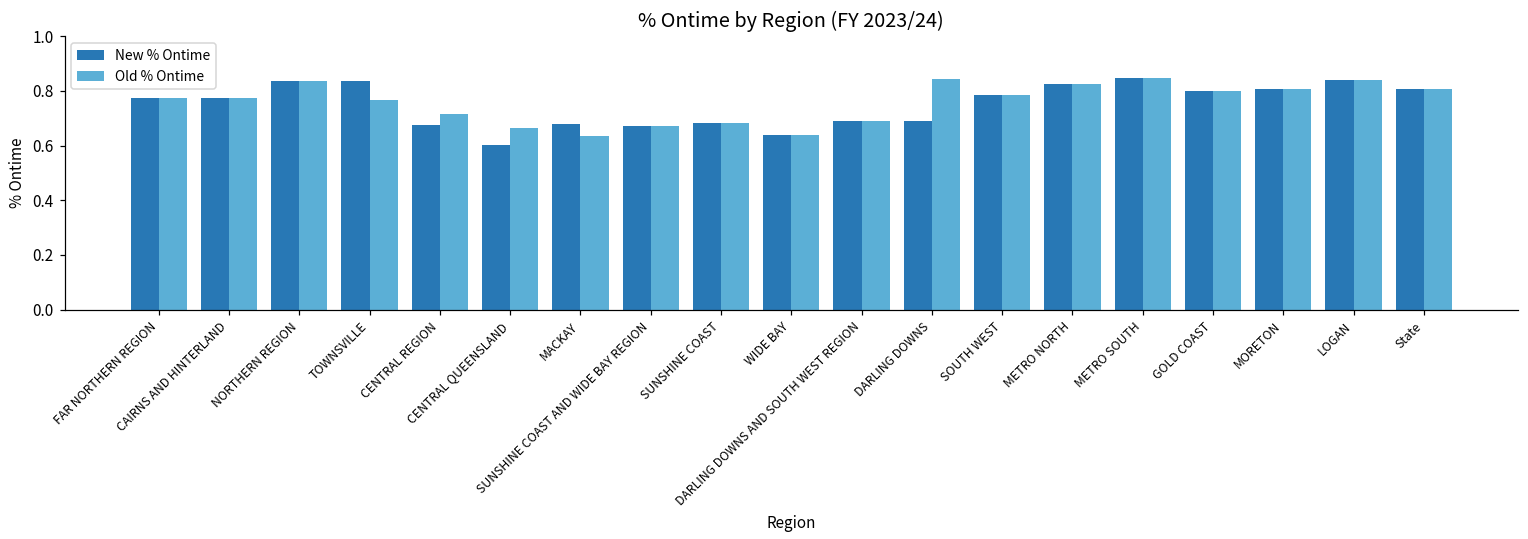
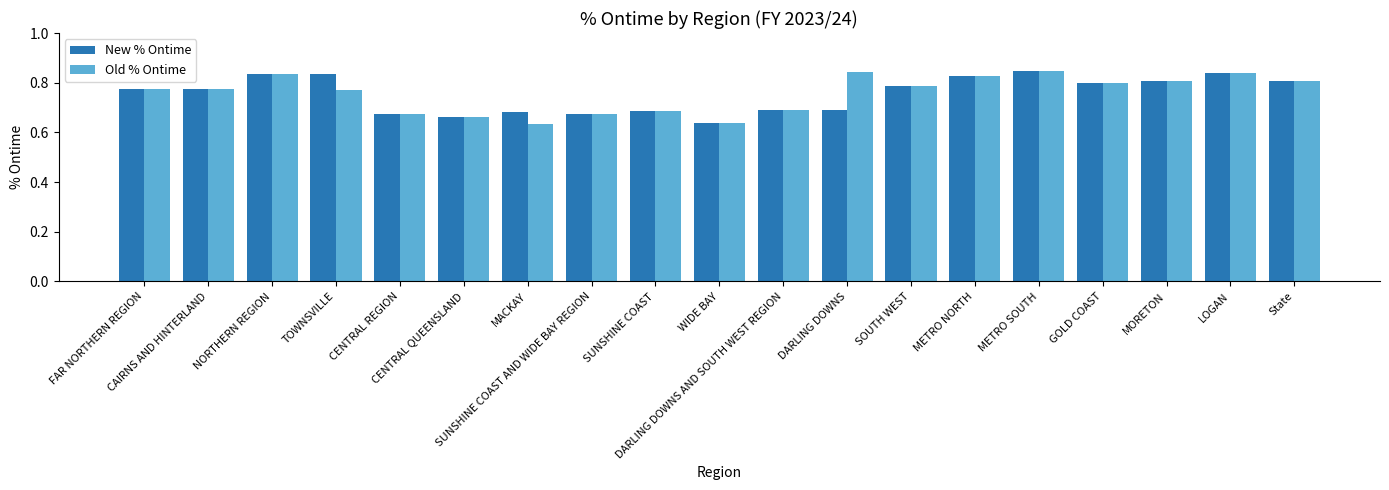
Old % Ontime, CENTRAL REGION: 0.72 -> 0.68
New % Ontime, CENTRAL QUEENSLAND: 0.60 -> 0.66
